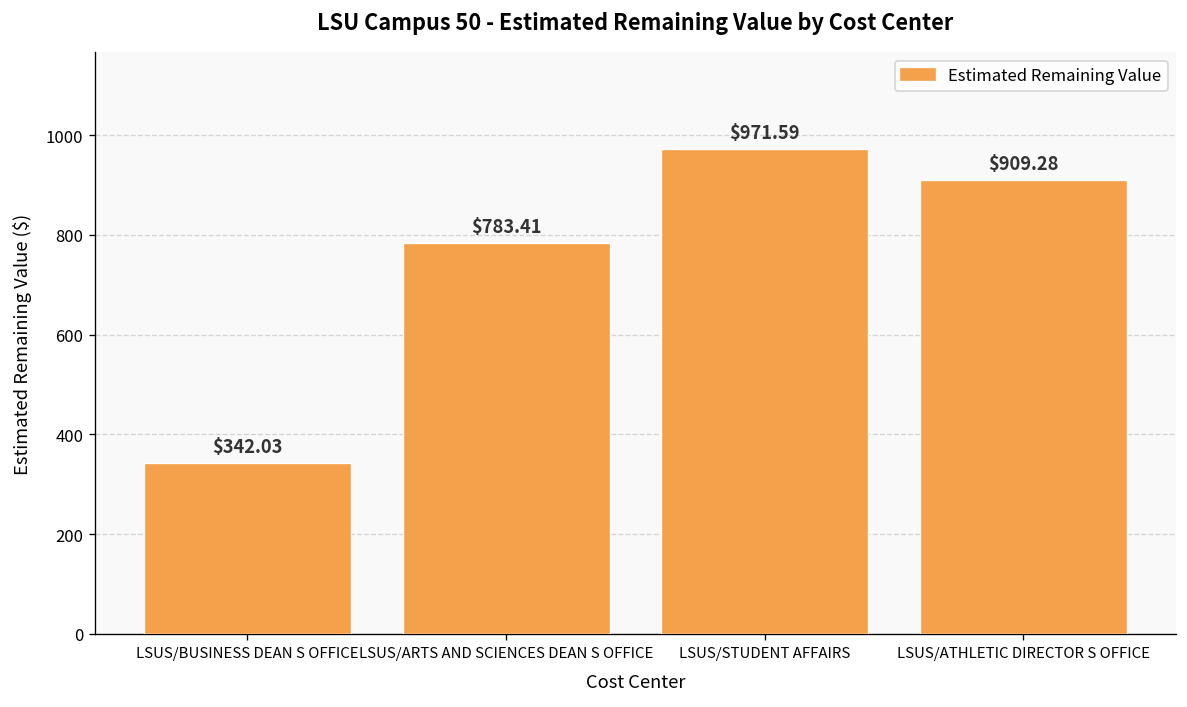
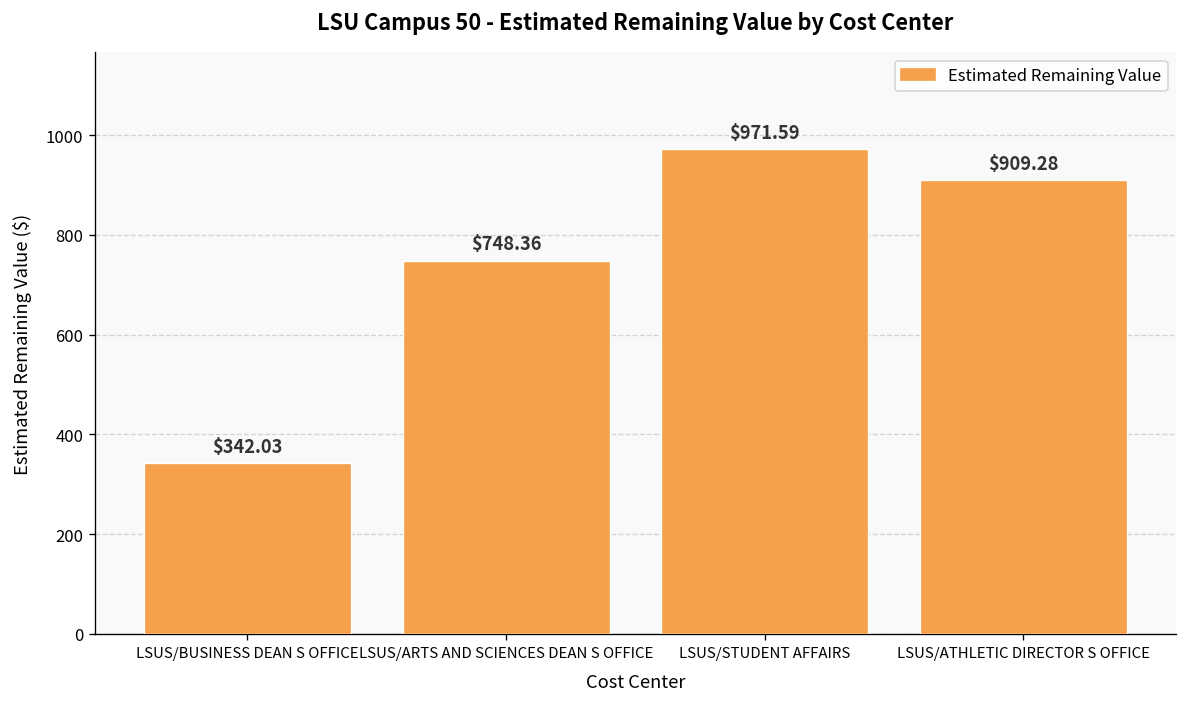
LSUS/ARTS AND SCIENCES DEAN S OFFICE: $783.41 -> $748.36
